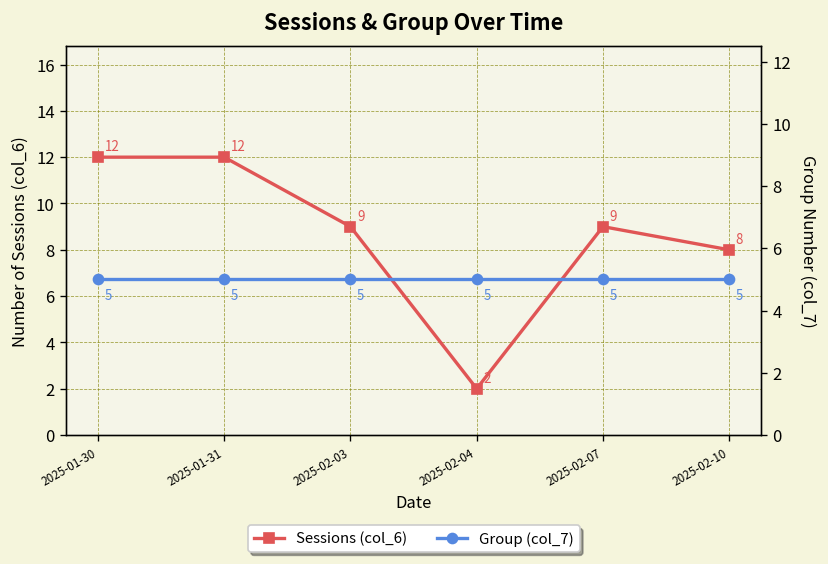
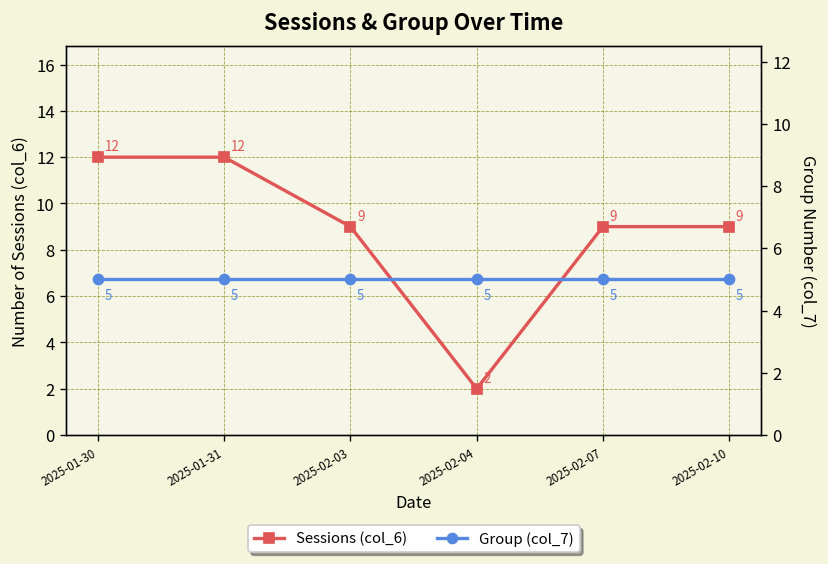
Sessions (col_6), 2025-02-10: 8 -> 9
